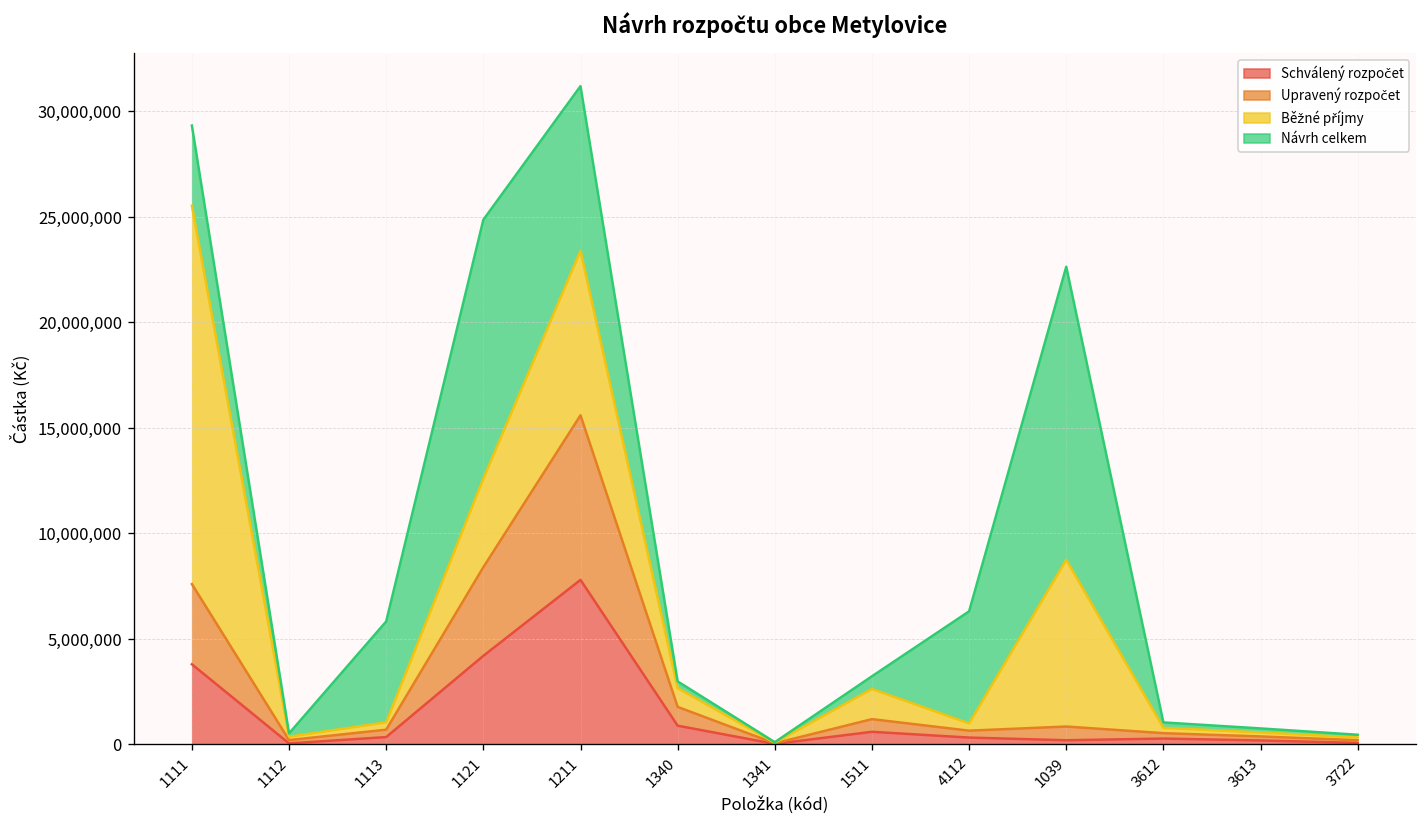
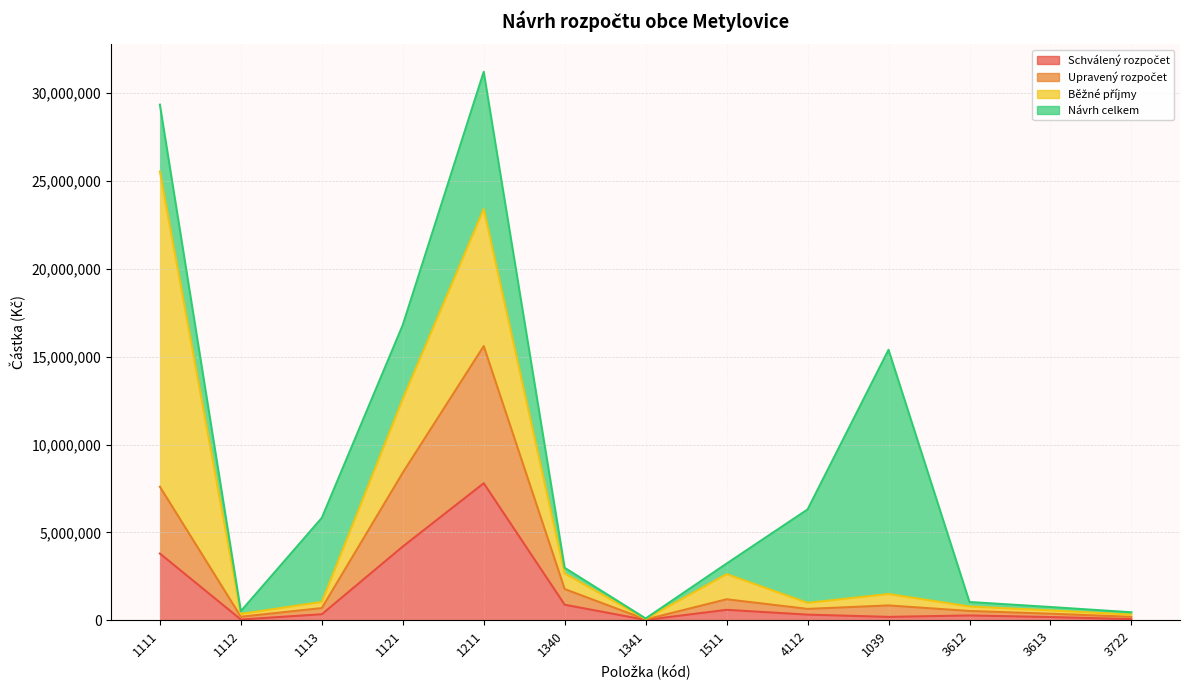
Návrh celkem, 1121: 12,300,000 -> 4,200,000
Běžné příjmy, 1039: 7,900,000 -> 700,000
